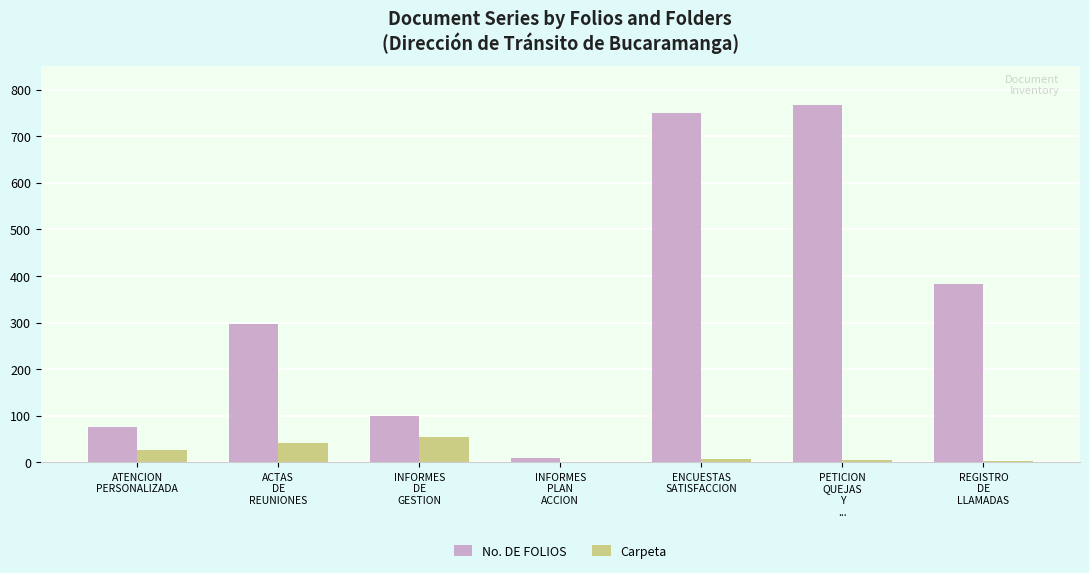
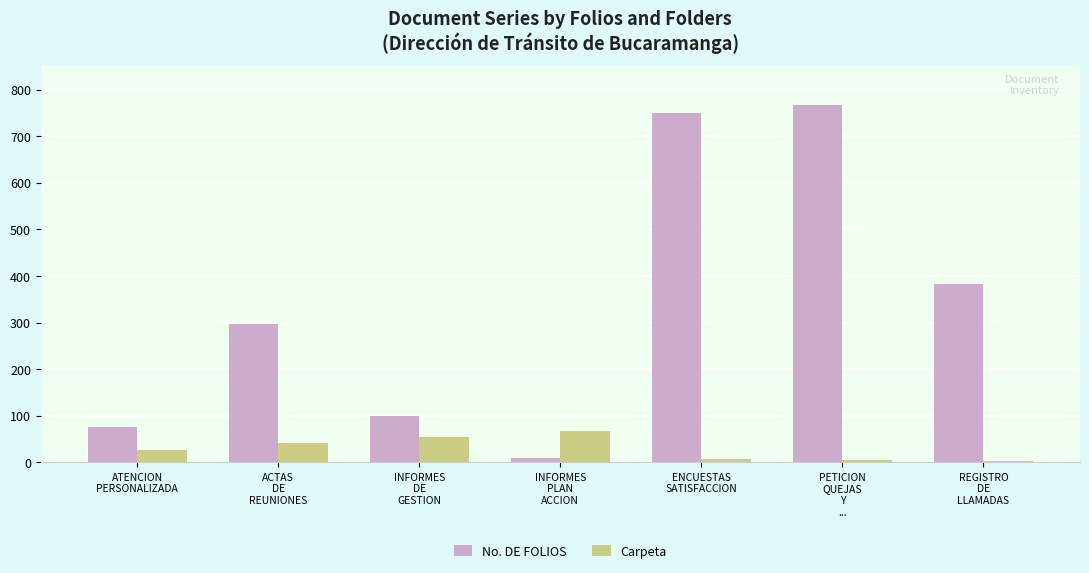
Carpeta, INFORMES PLAN ACCION: 0 -> 70
